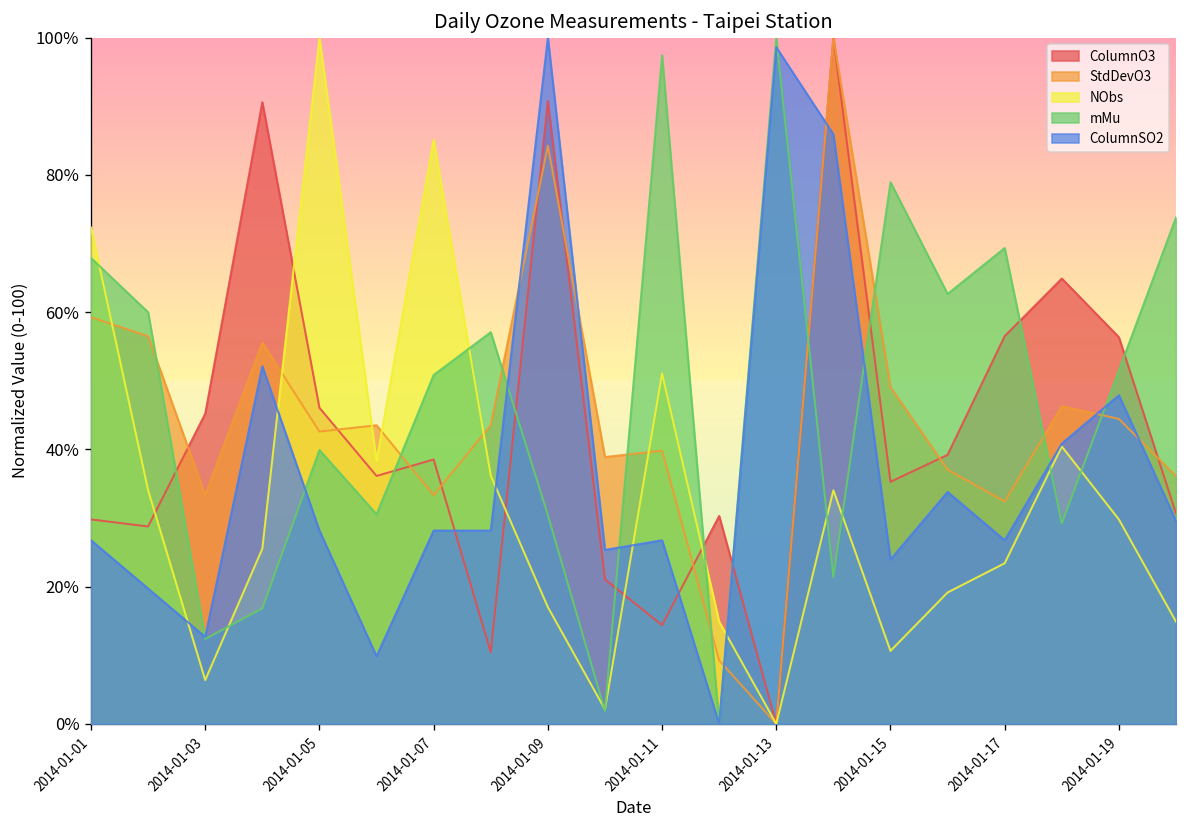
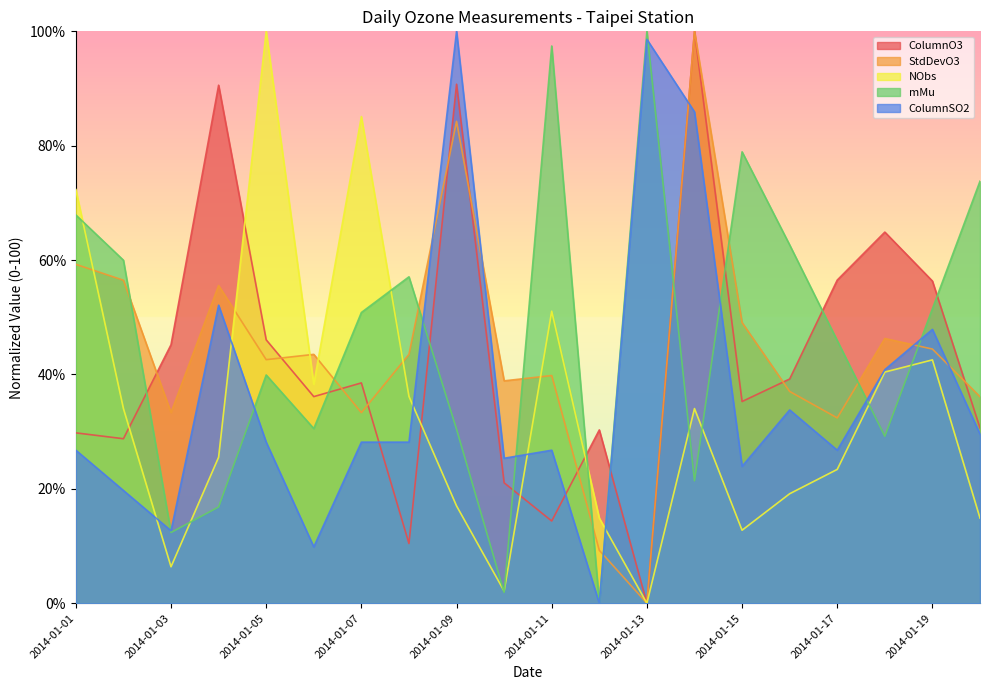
NObs, 2014-01-15: 11% -> 13%
mMu, 2014-01-17: 69% -> 46%
NObs, 2014-01-19: 30% -> 43%
